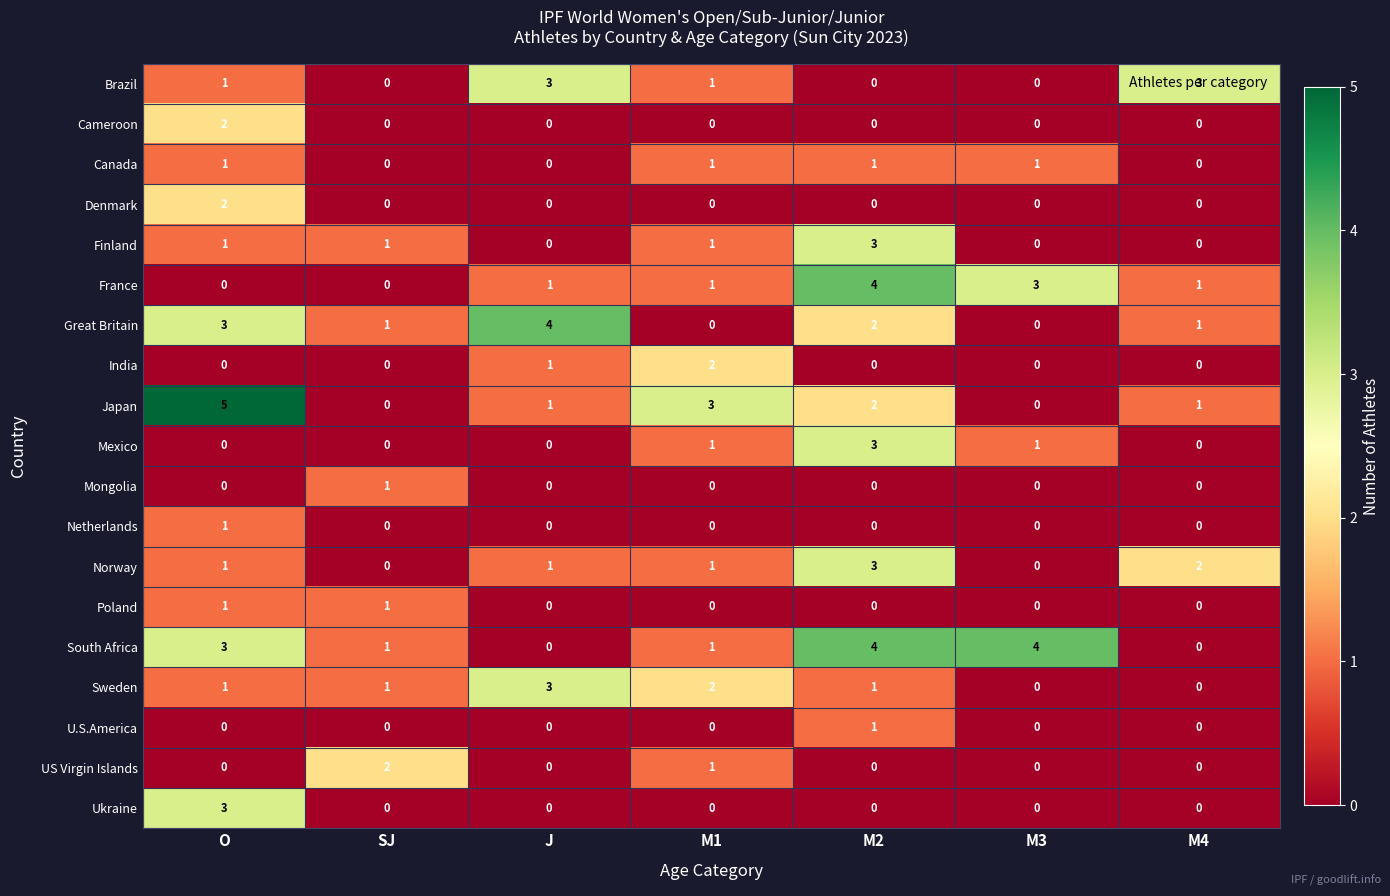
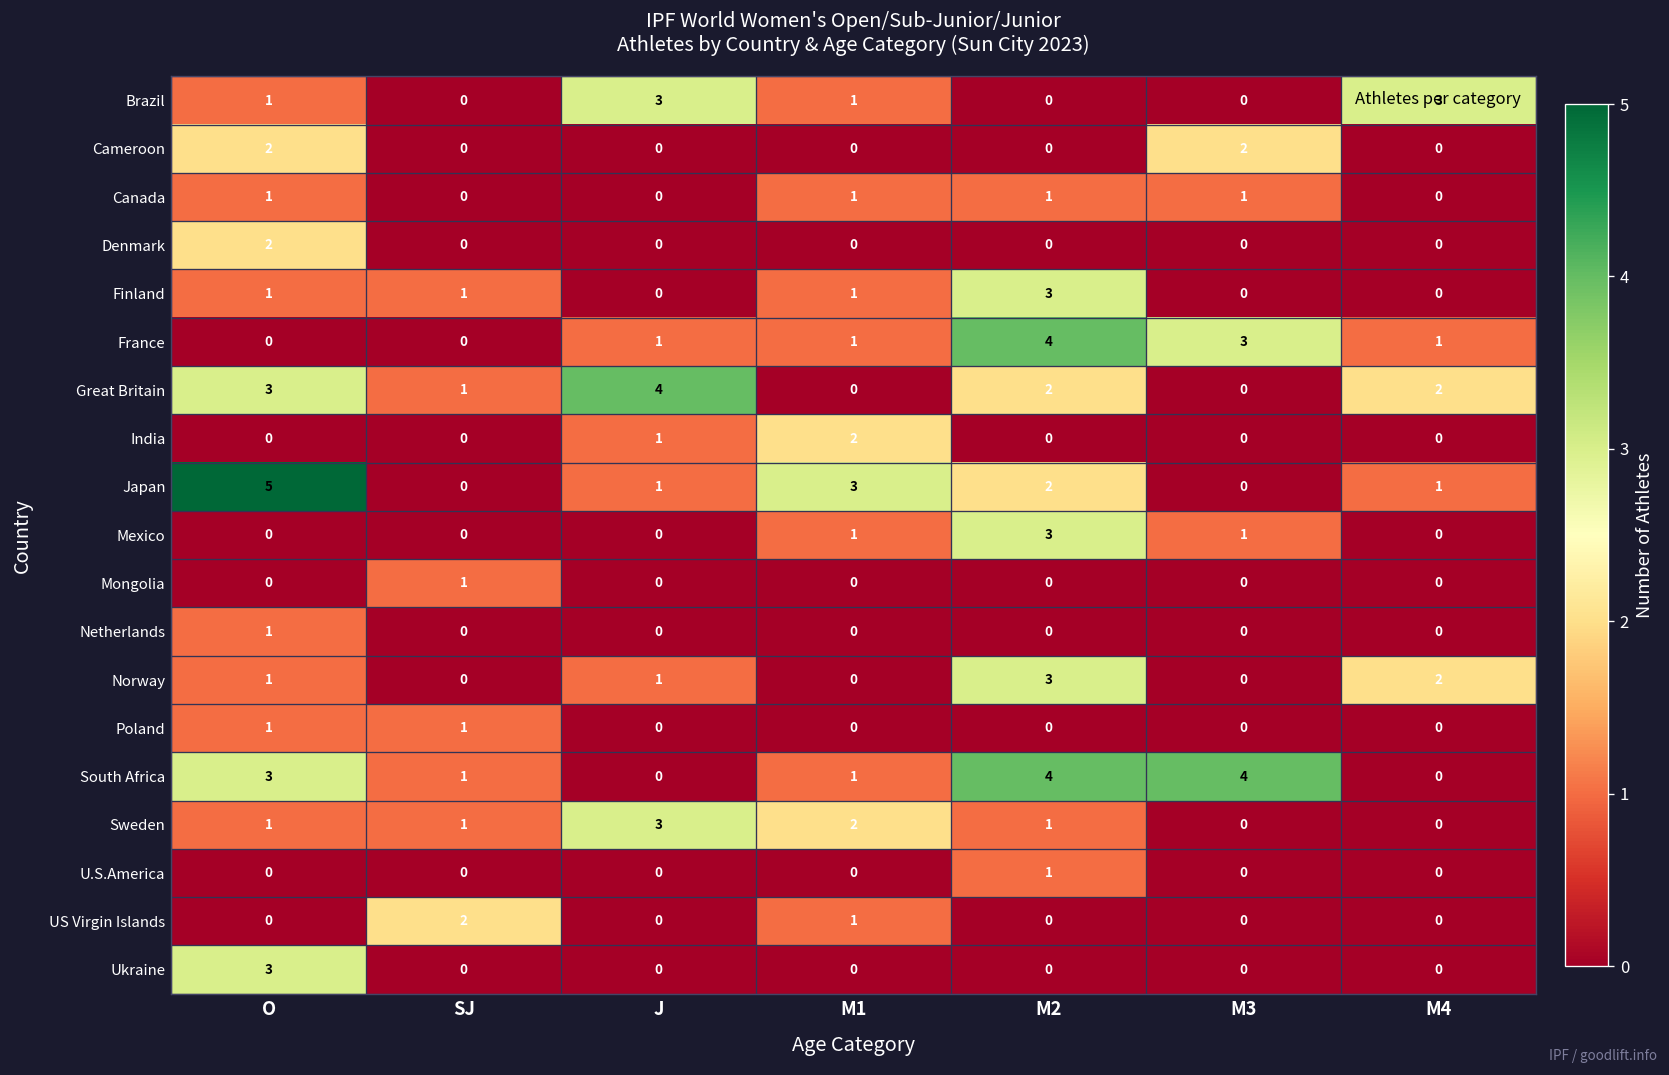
Cameroon, M3: 0 -> 2
Great Britain, M4: 1 -> 2
Norway, M1: 1 -> 0
